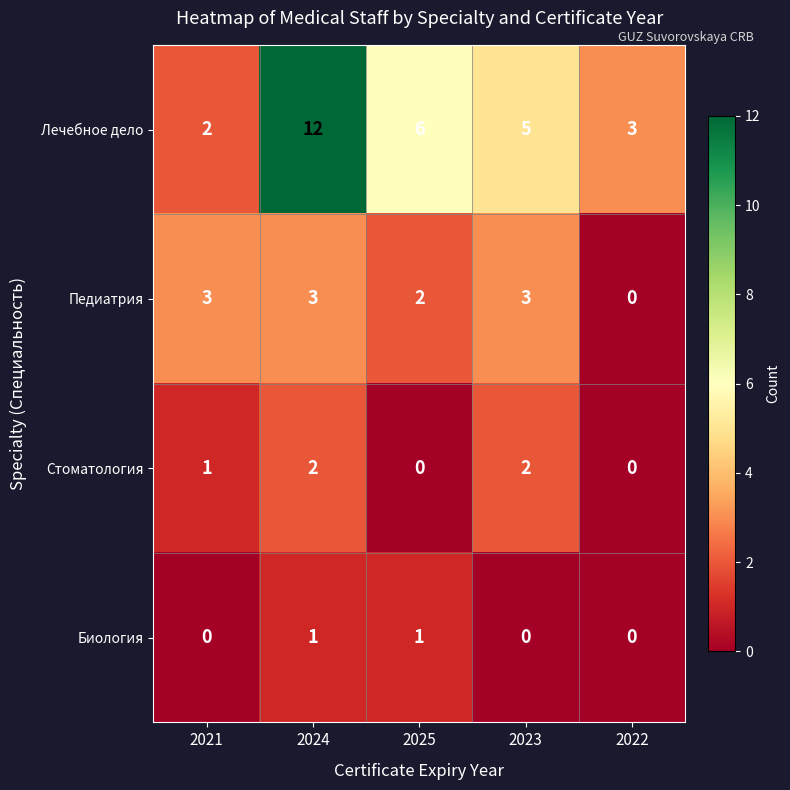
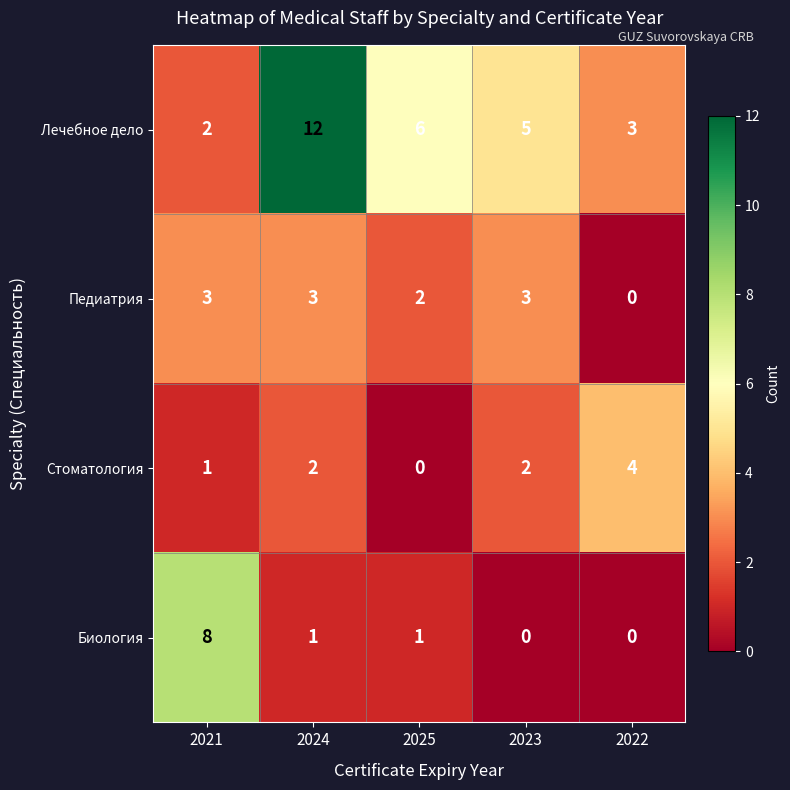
Стоматология, 2022: 0 -> 4
Биология, 2021: 0 -> 8
